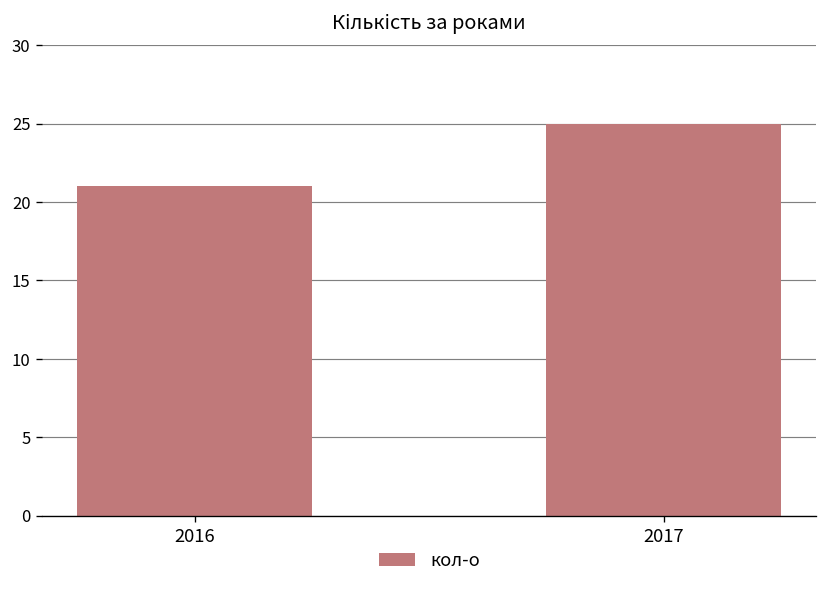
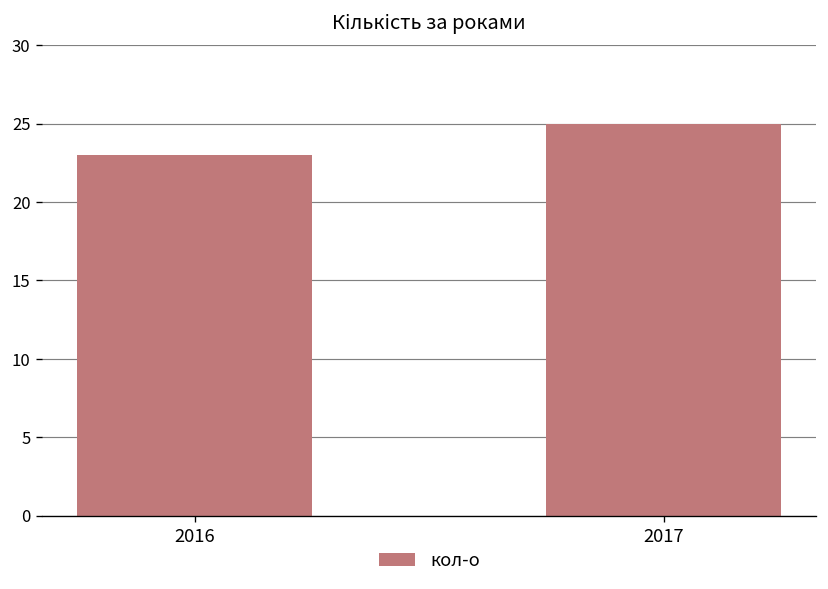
2016: 21 -> 23
